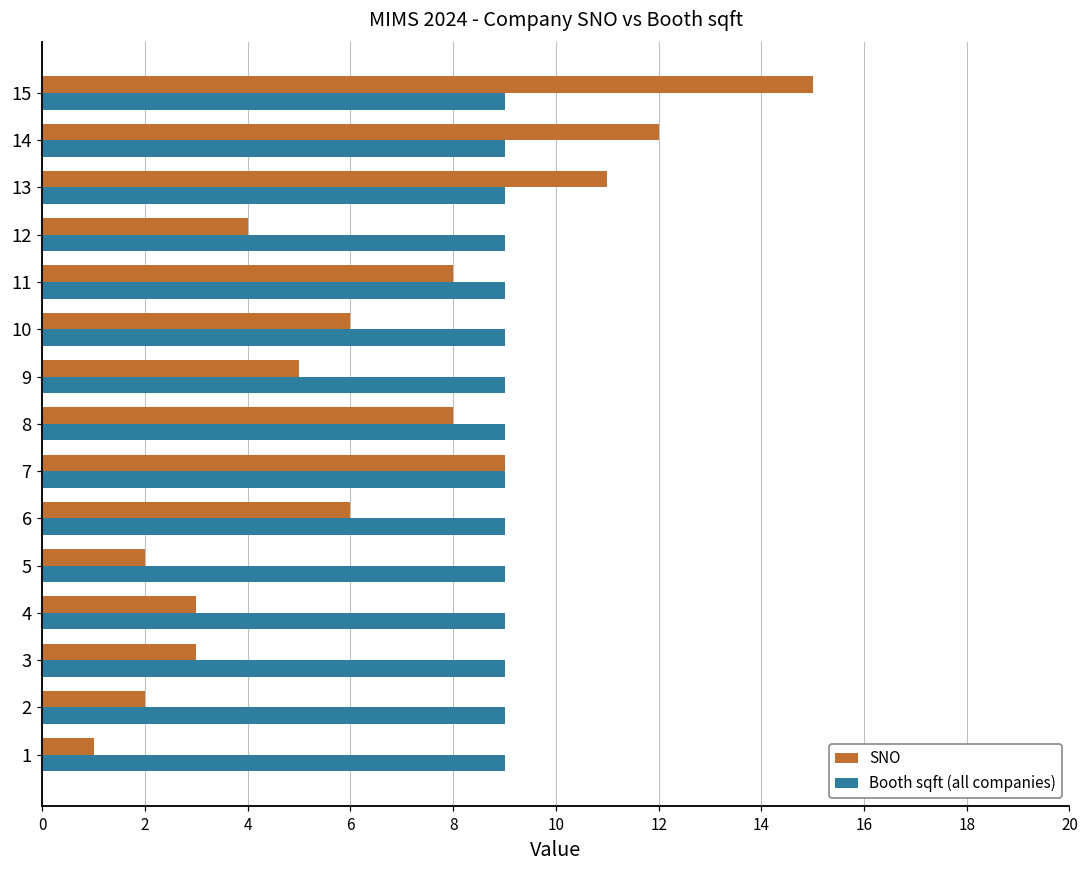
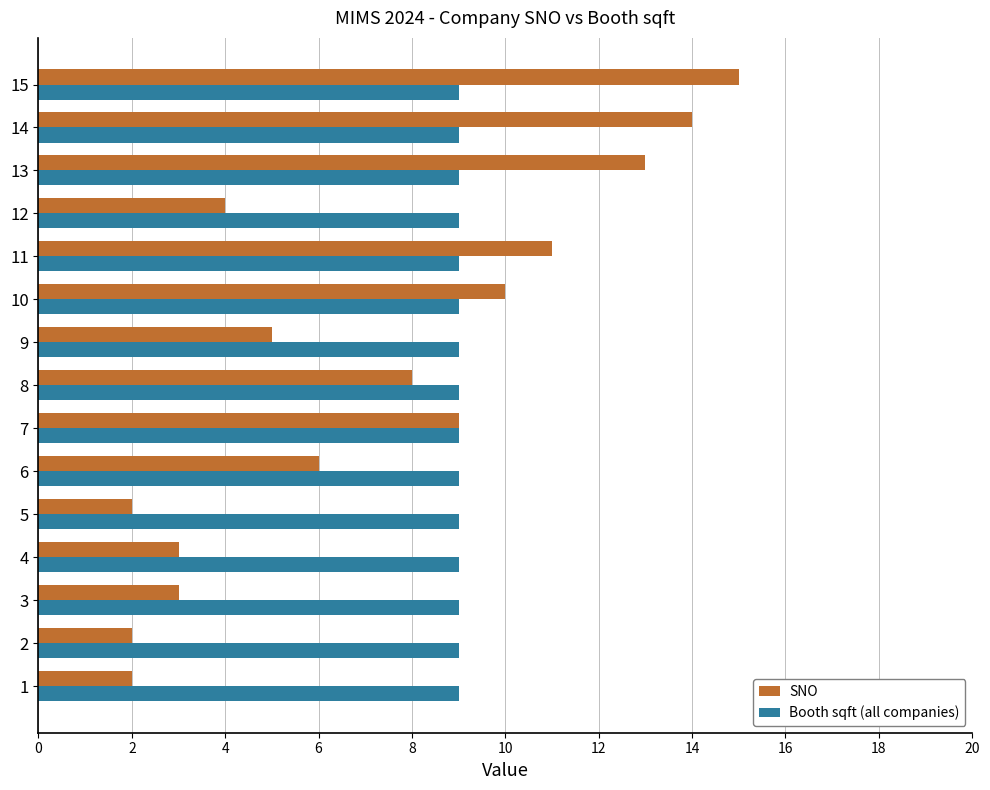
SNO, 14: 12 -> 14
SNO, 13: 11 -> 13
SNO, 11: 8 -> 11
SNO, 10: 6 -> 10
SNO, 1: 1 -> 2
